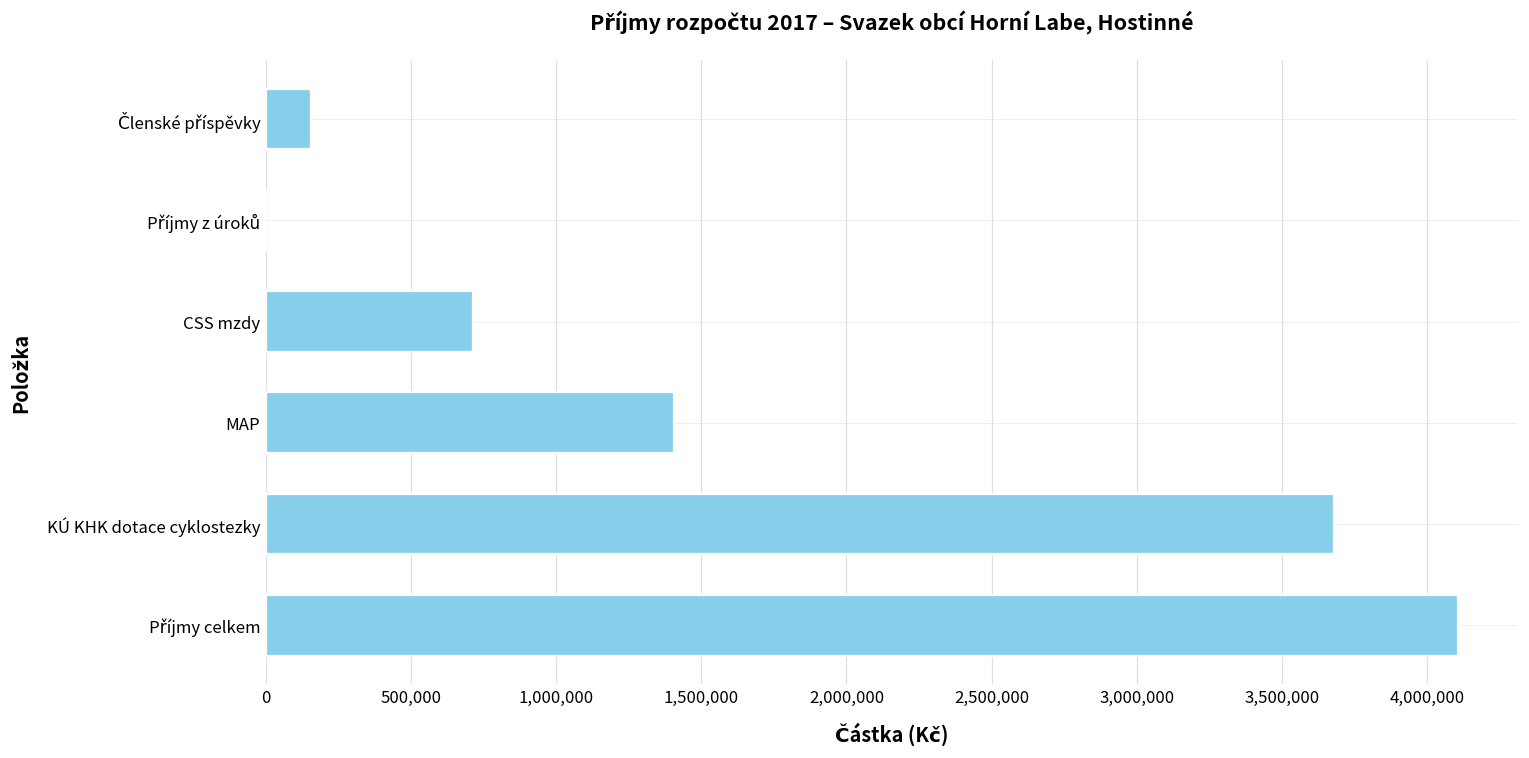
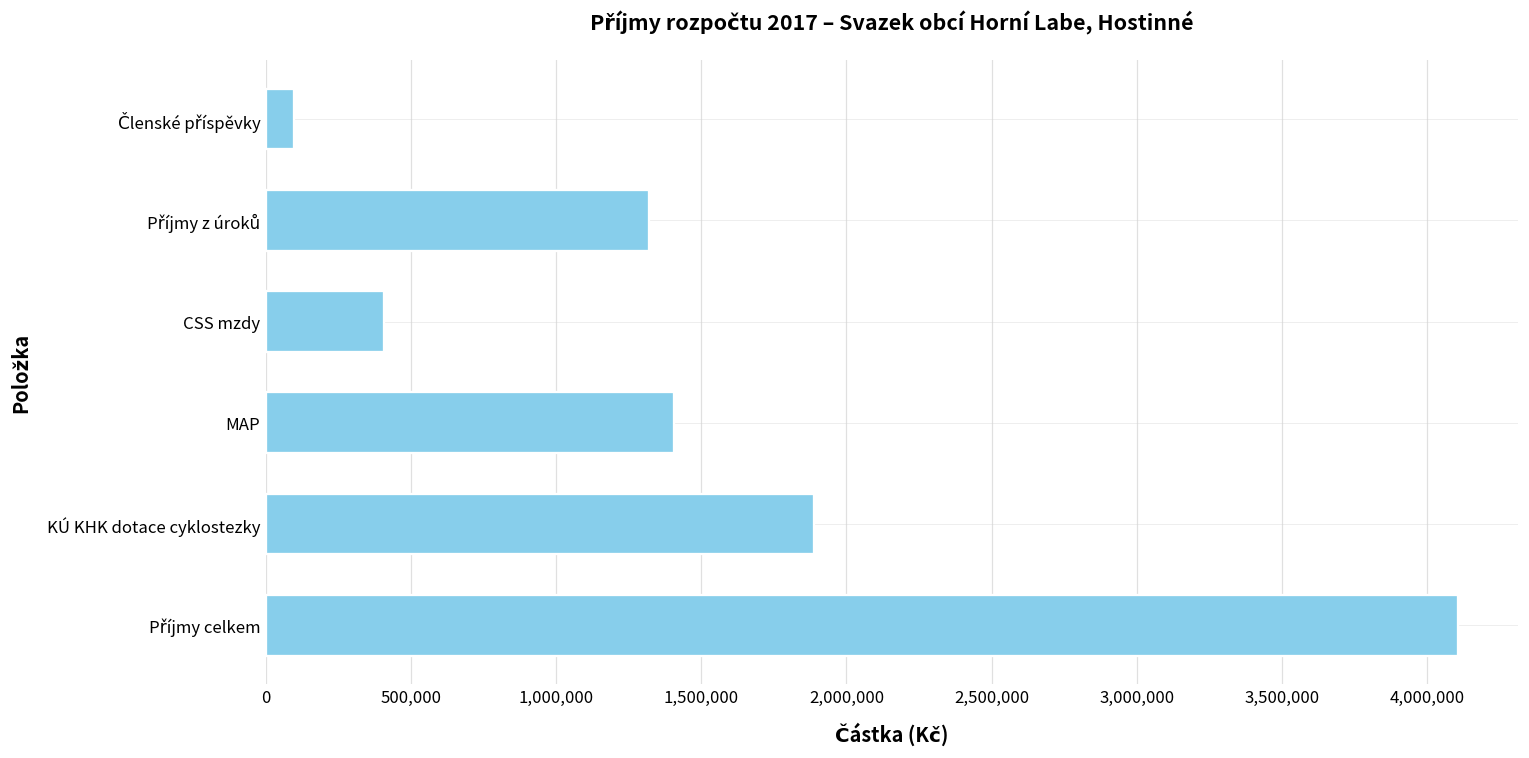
Členské příspěvky: 150,000 -> 100,000
Příjmy z úroků: 0 -> 1,320,000
CSS mzdy: 710,000 -> 410,000
KÚ KHK dotace cyklostezky: 3,680,000 -> 1,890,000
